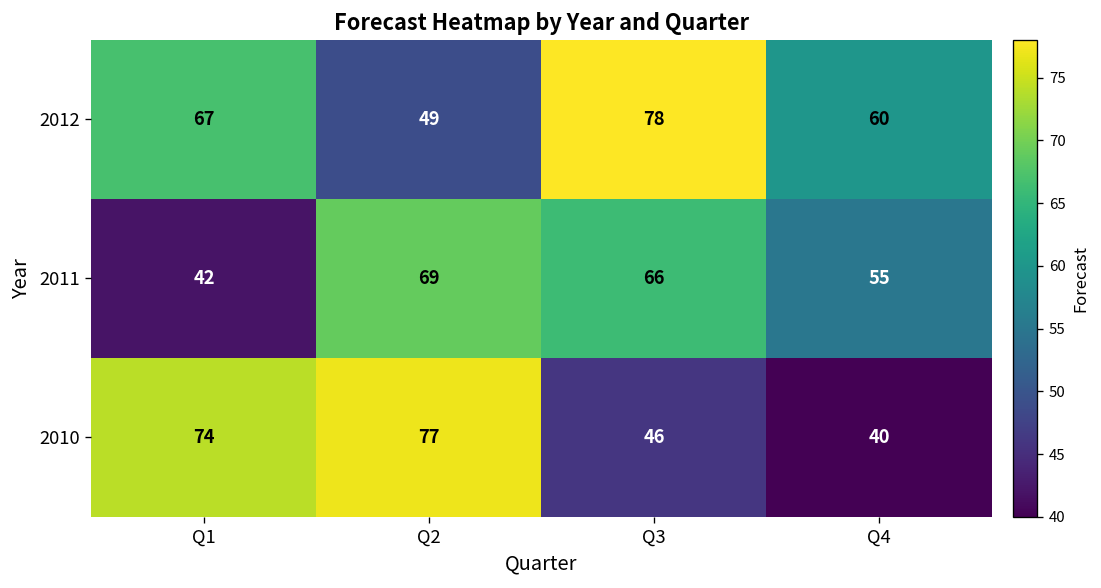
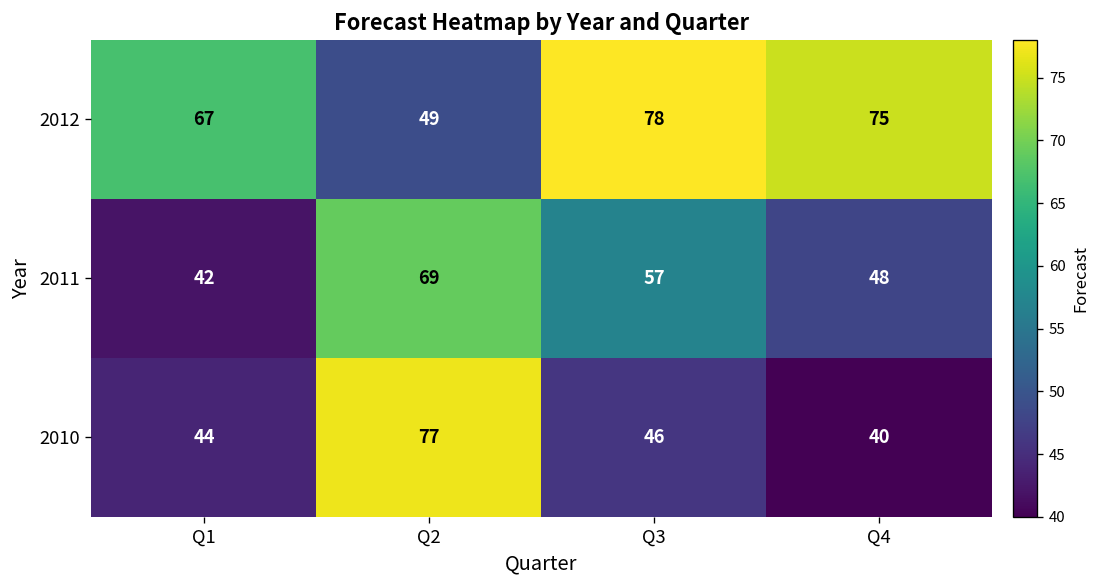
2012, Q4: 60 -> 75
2011, Q3: 66 -> 57
2011, Q4: 55 -> 48
2010, Q1: 74 -> 44
